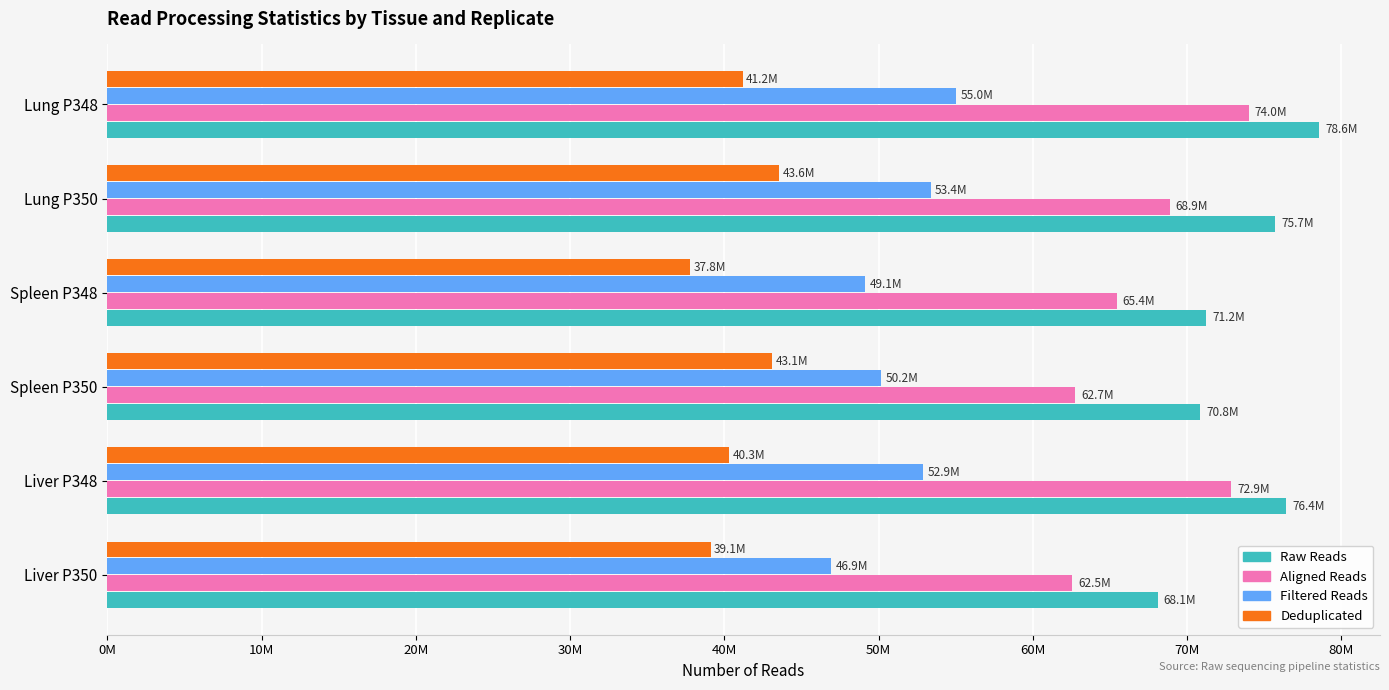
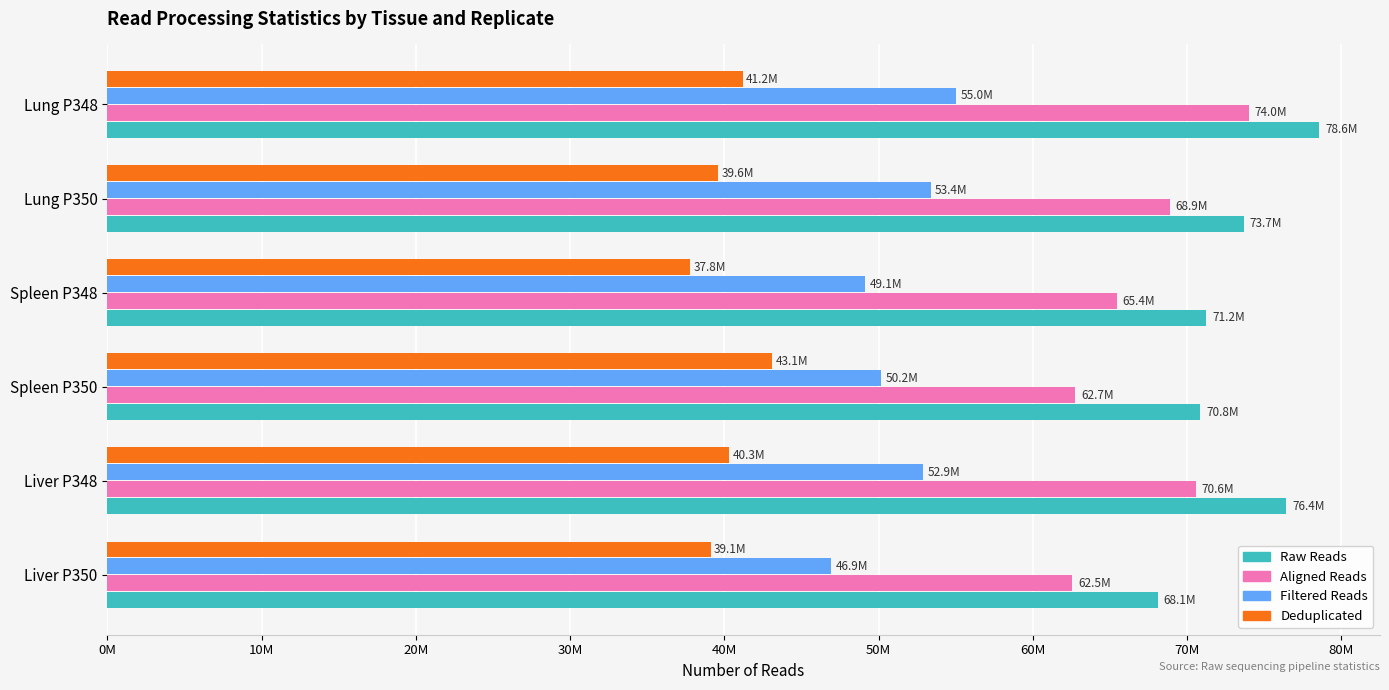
Deduplicated, Lung P350: 43.6M -> 39.6M
Raw Reads, Lung P350: 75.7M -> 73.7M
Aligned Reads, Liver P348: 72.9M -> 70.6M
